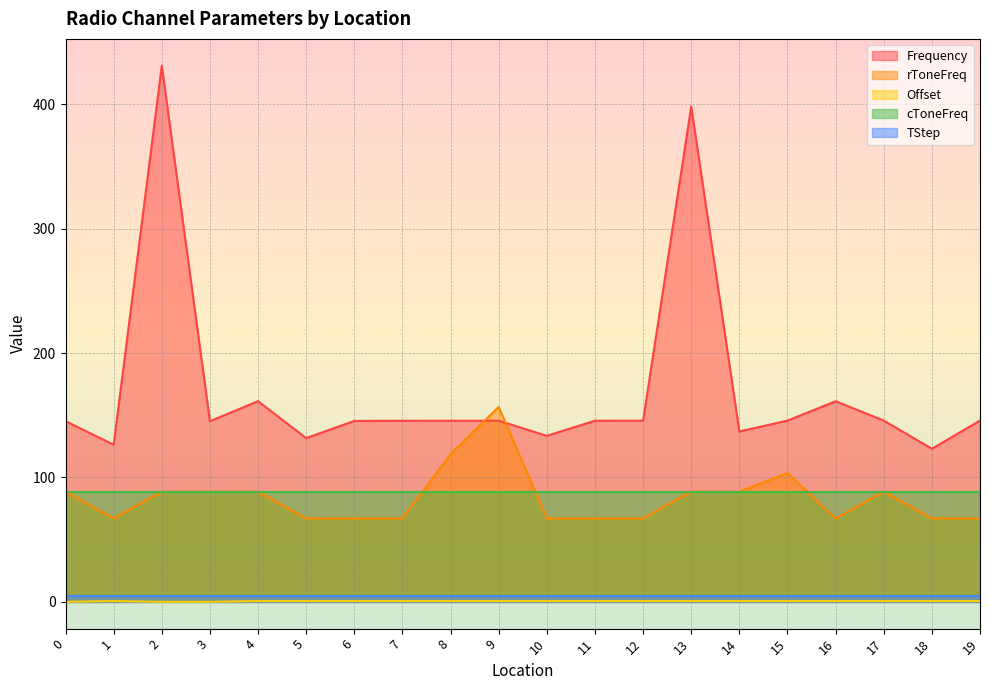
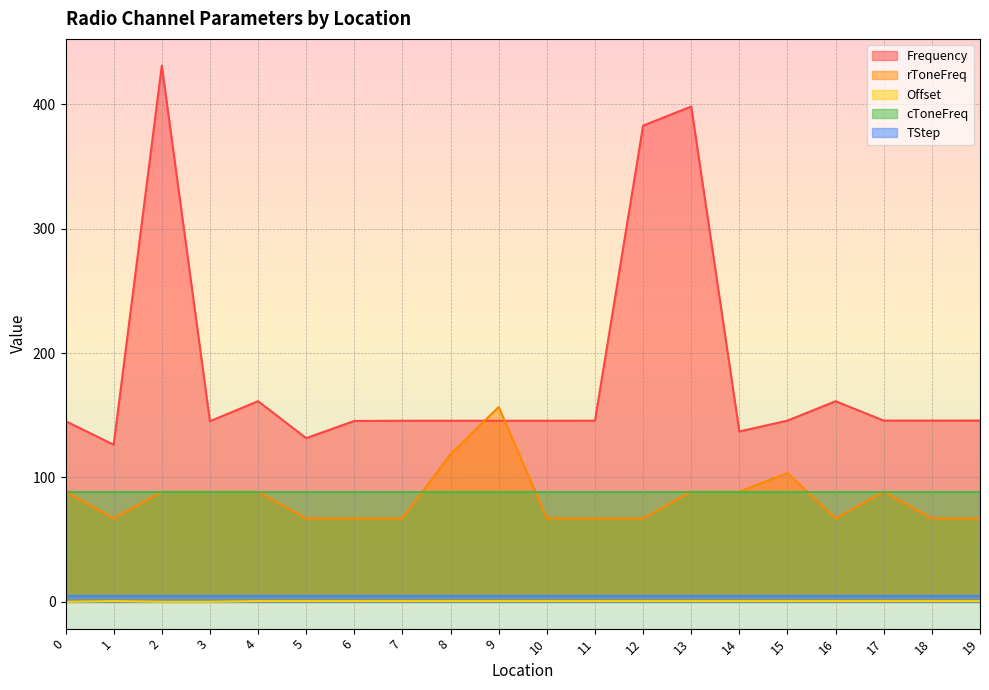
Frequency, 10: 133 -> 146
Frequency, 12: 146 -> 383
Frequency, 18: 123 -> 146
